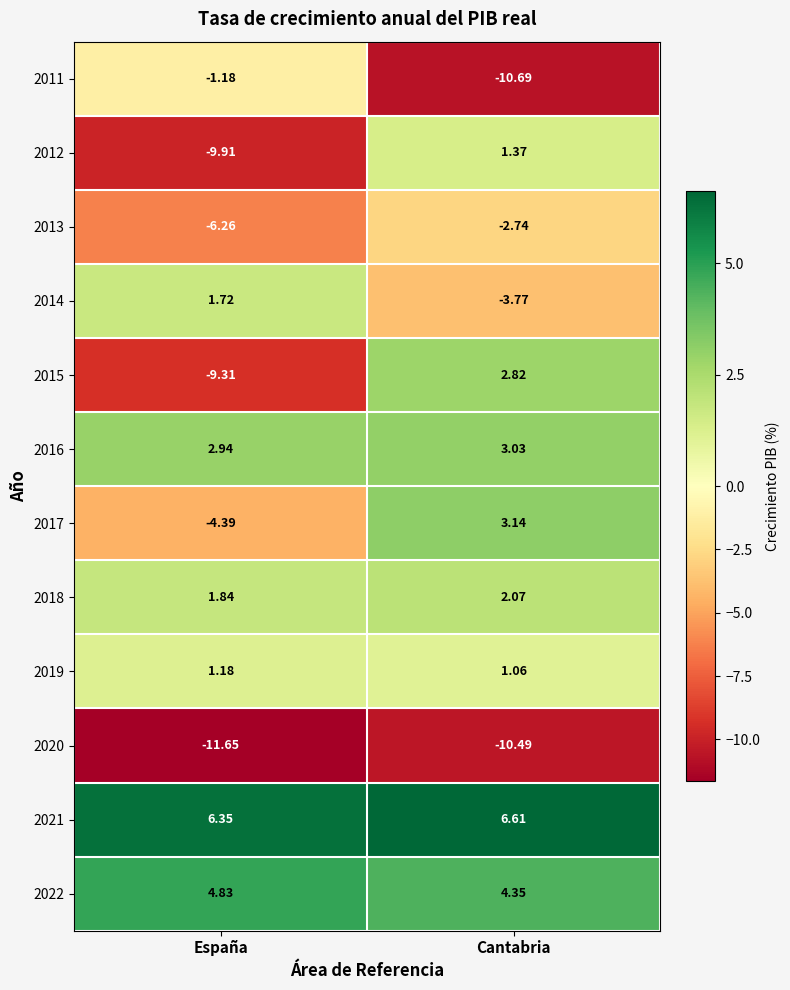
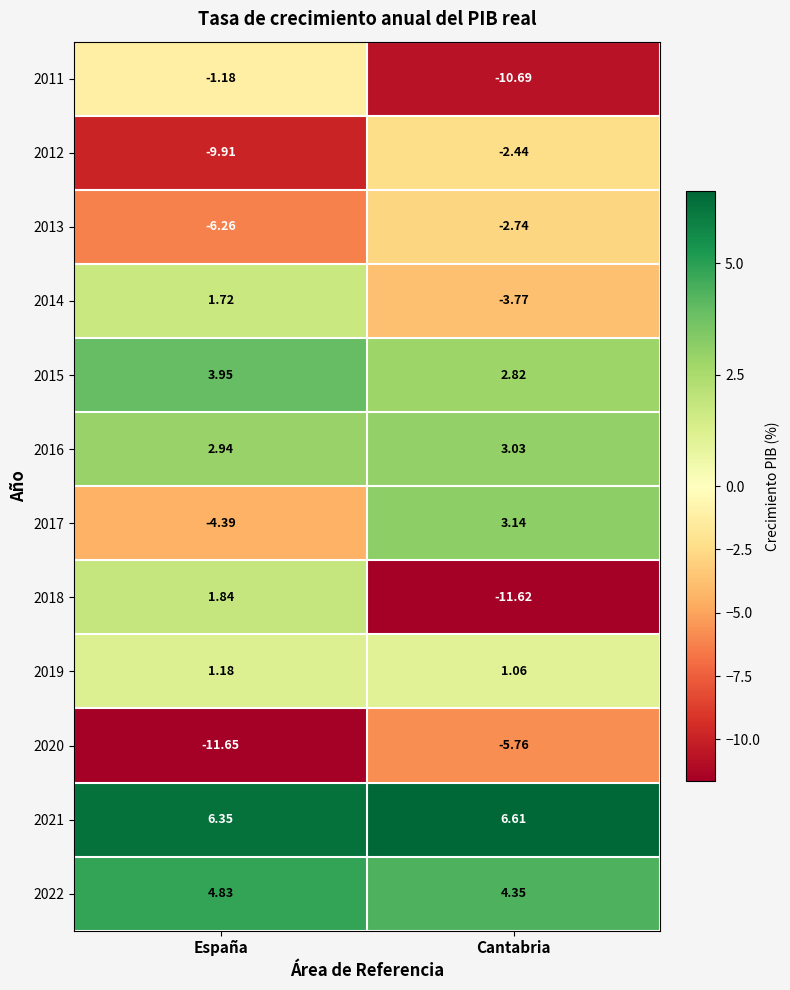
2012, Cantabria: 1.37 -> -2.44
2015, España: -9.31 -> 3.95
2018, Cantabria: 2.07 -> -11.62
2020, Cantabria: -10.49 -> -5.76
